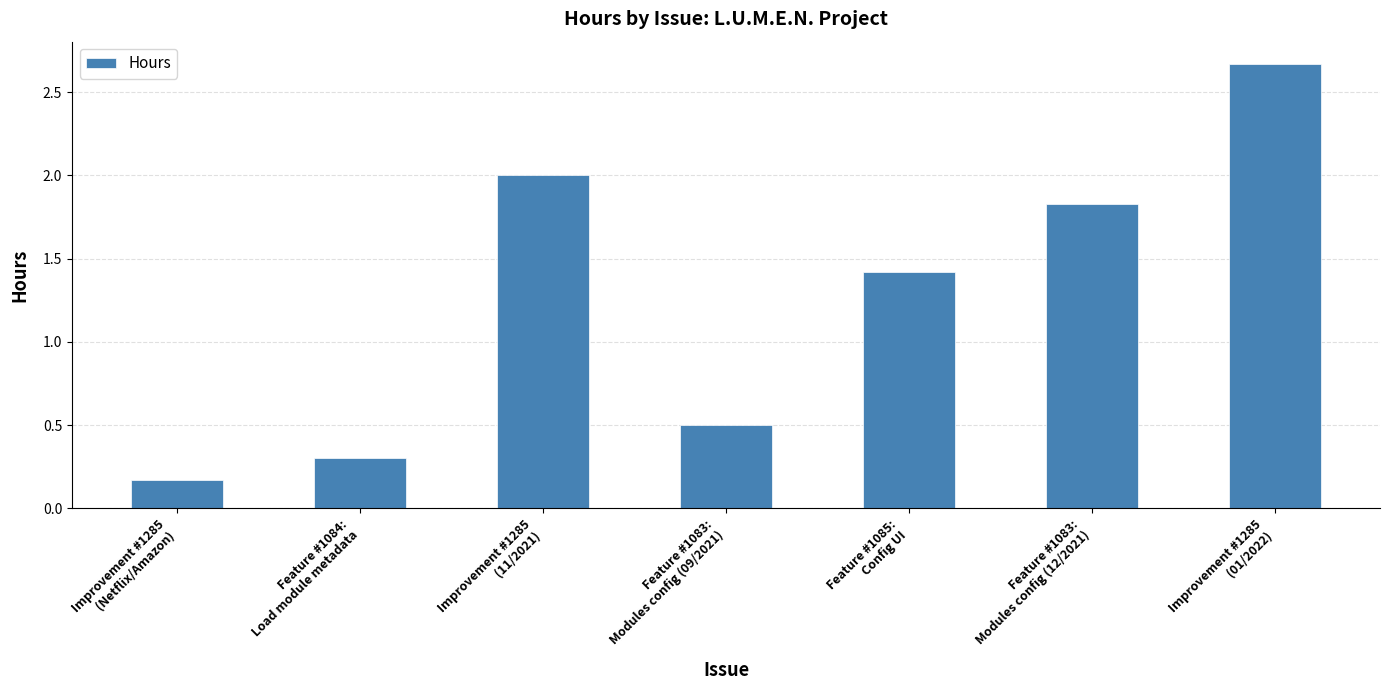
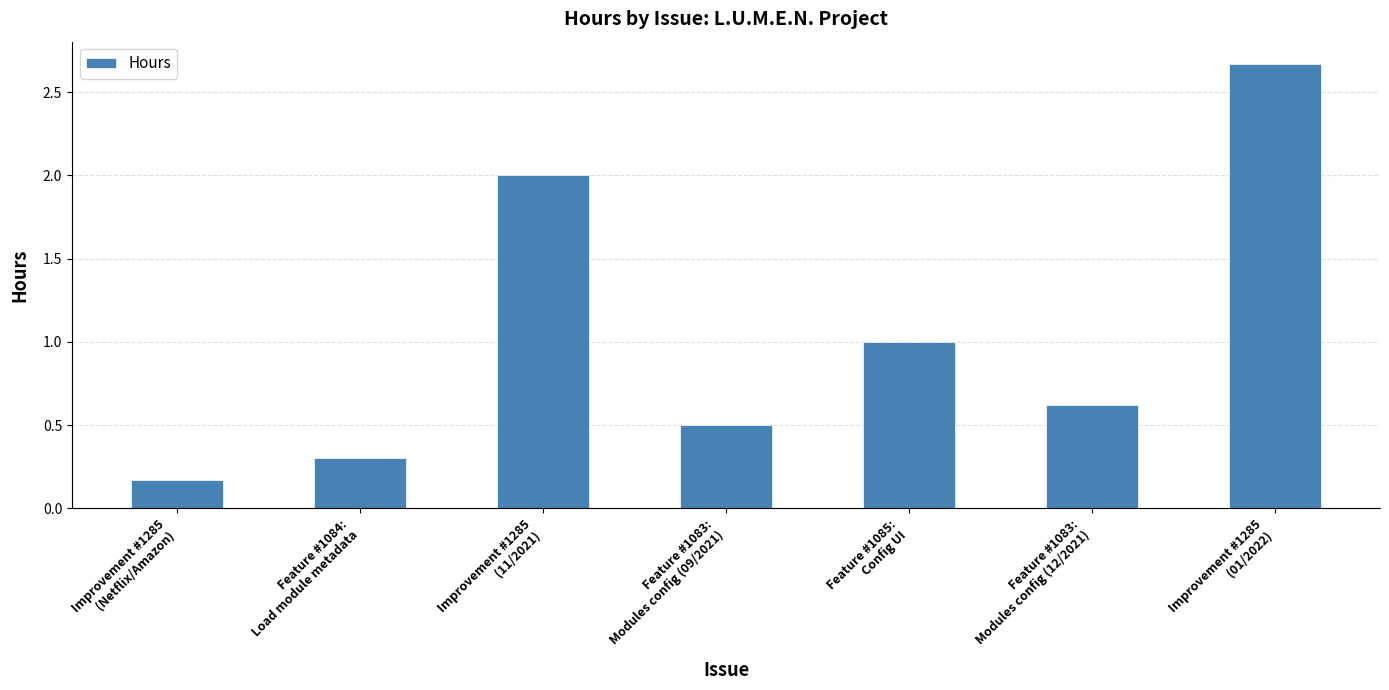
Feature #1085: Config UI: 1.42 -> 1.00
Feature #1083: Modules config (12/2021): 1.83 -> 0.62
